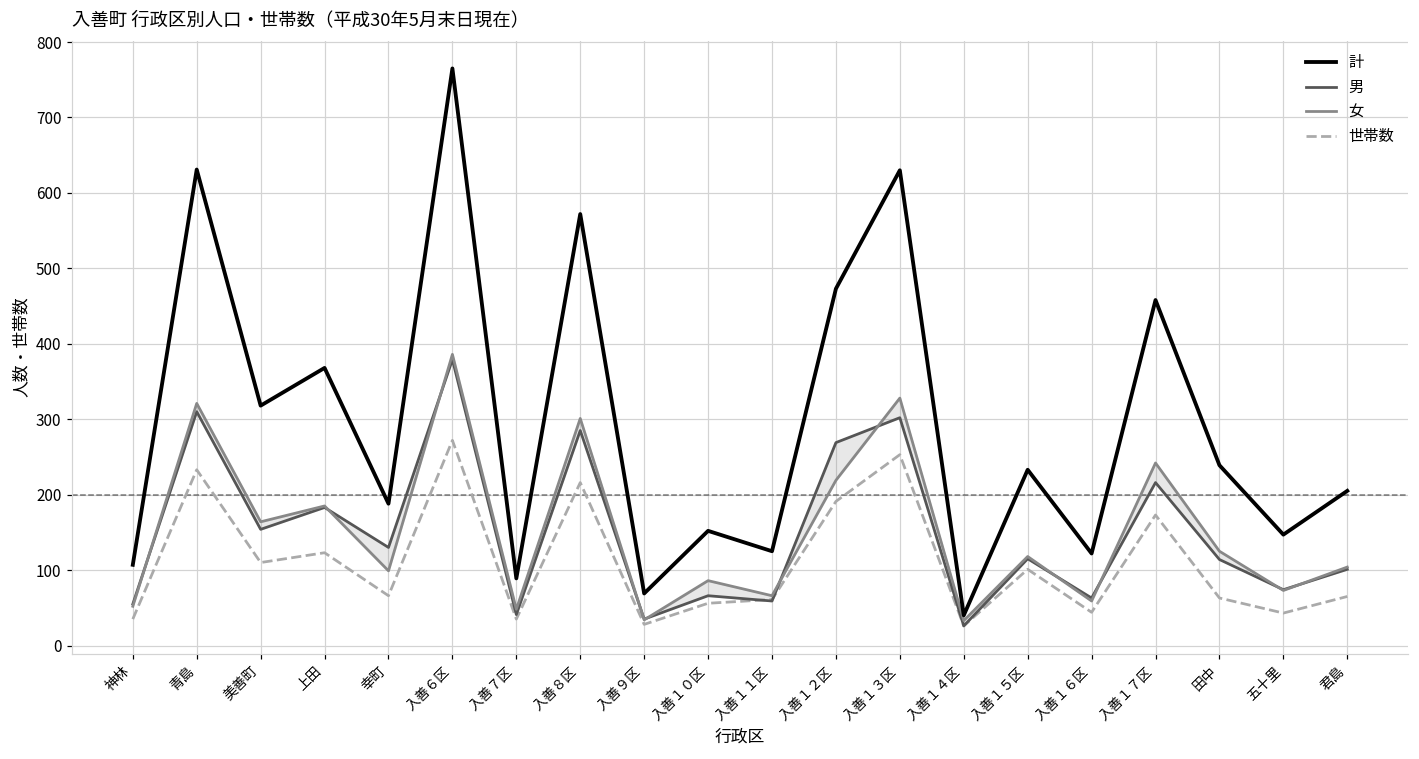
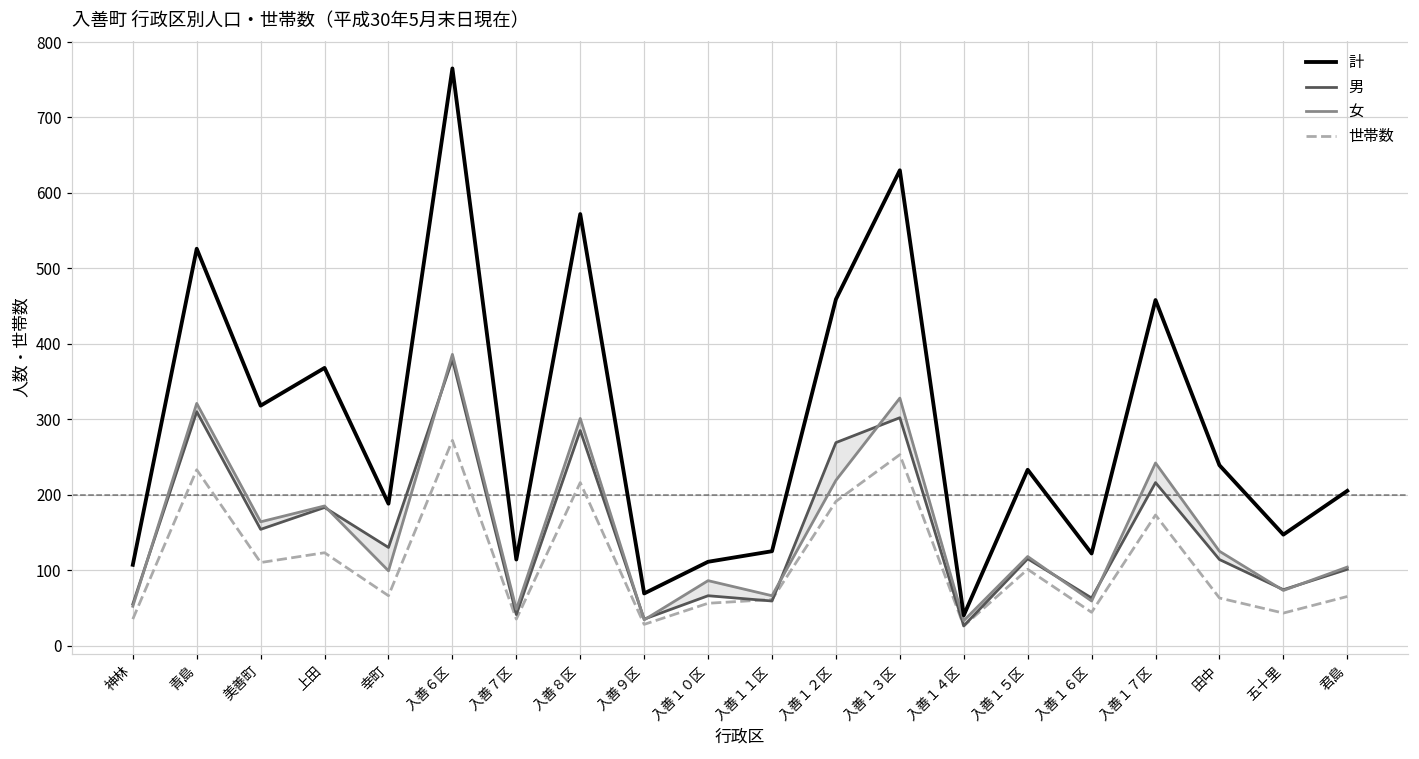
計, 青島: 630 -> 530
計, 入善７区: 90 -> 110
計, 入善１０区: 150 -> 110
計, 入善１２区: 470 -> 460
